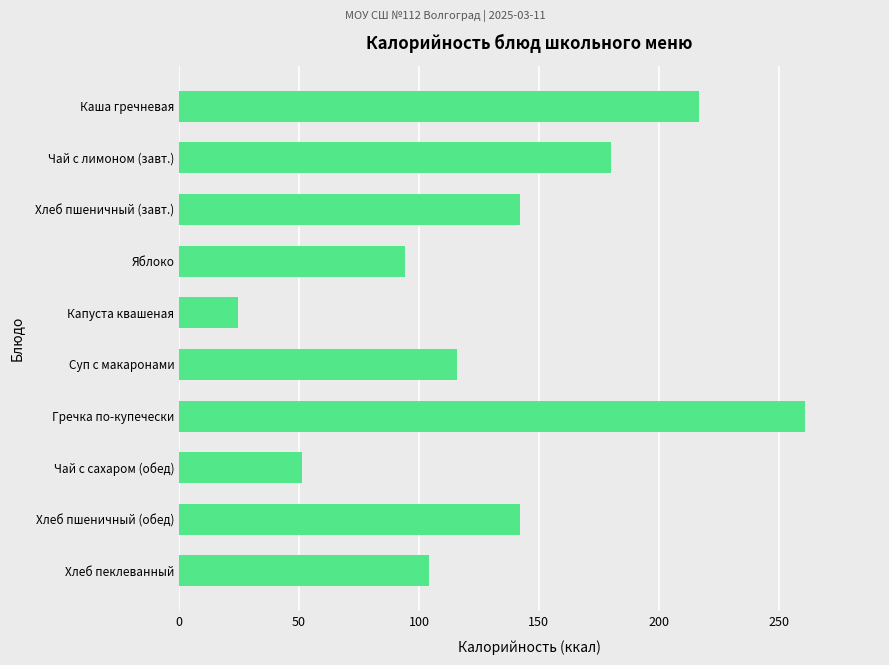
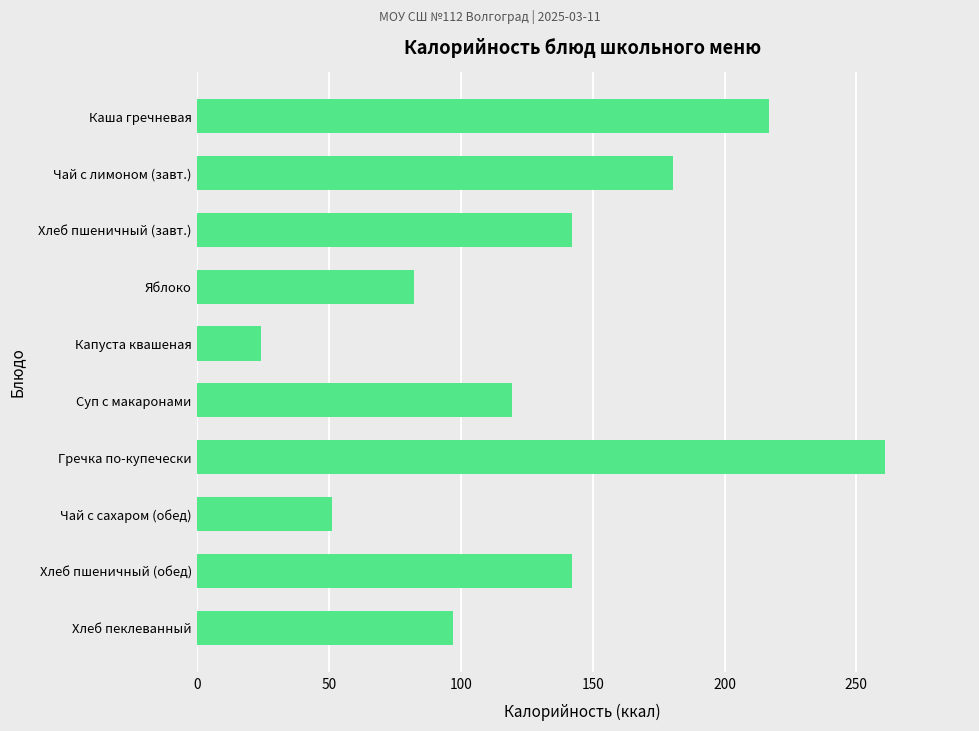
Яблоко: 94 -> 82
Суп с макаронами: 116 -> 120
Хлеб пеклеванный: 104 -> 97
